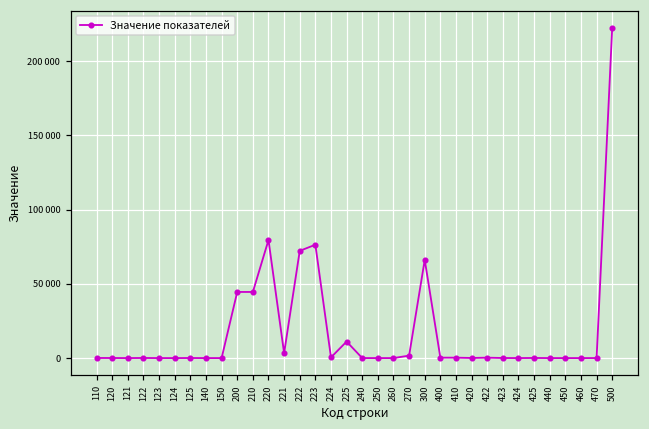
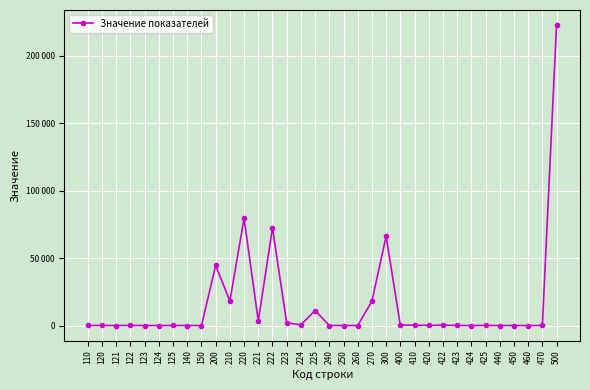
210: 45000 -> 18000
223: 76000 -> 2000
270: 2000 -> 18000
